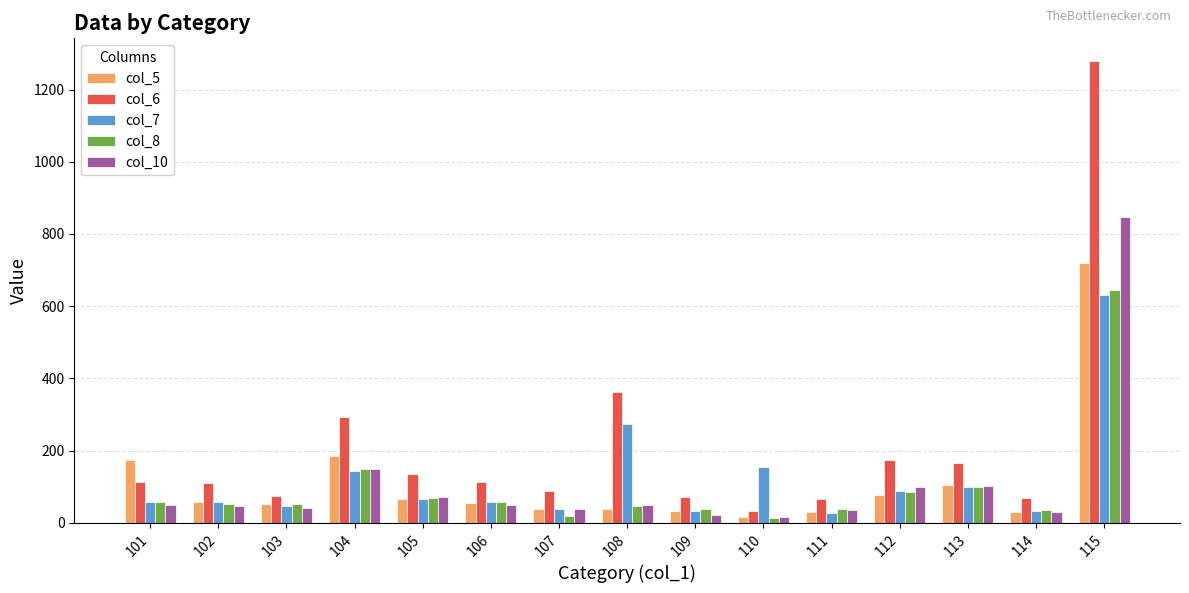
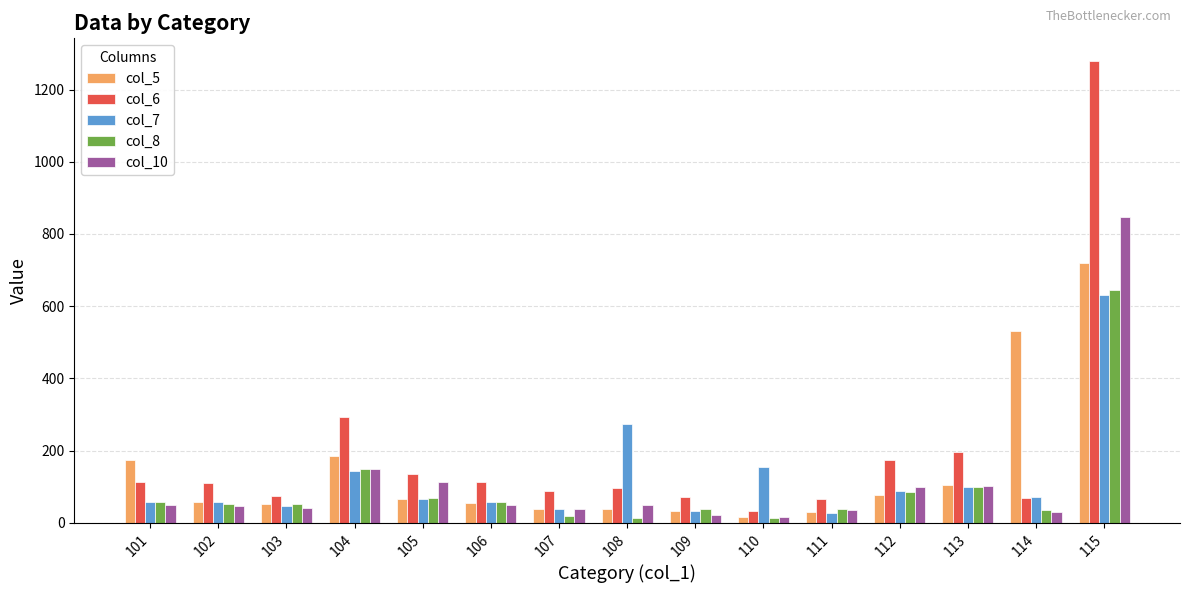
col_10, 105: 70 -> 110
col_6, 108: 360 -> 100
col_8, 108: 50 -> 10
col_6, 113: 160 -> 200
col_5, 114: 30 -> 530
col_7, 114: 30 -> 70
